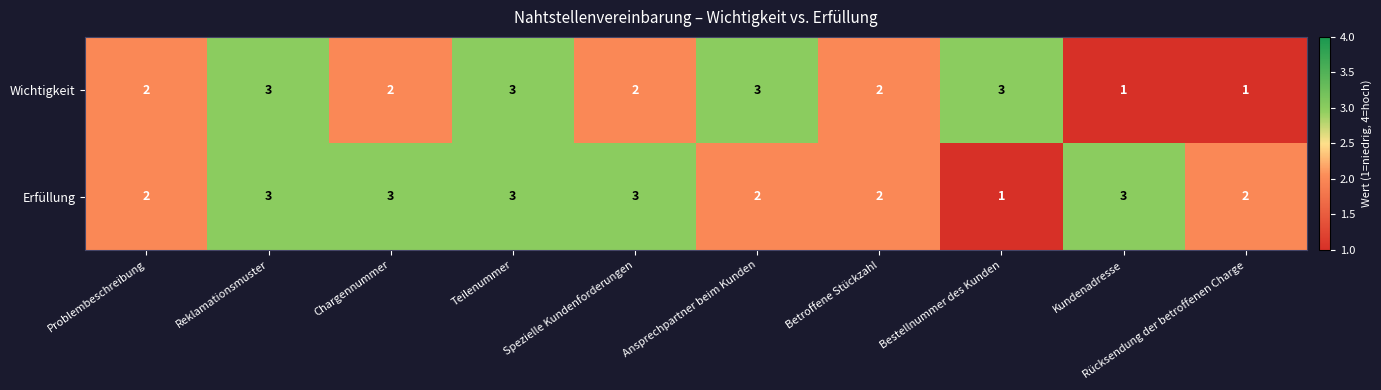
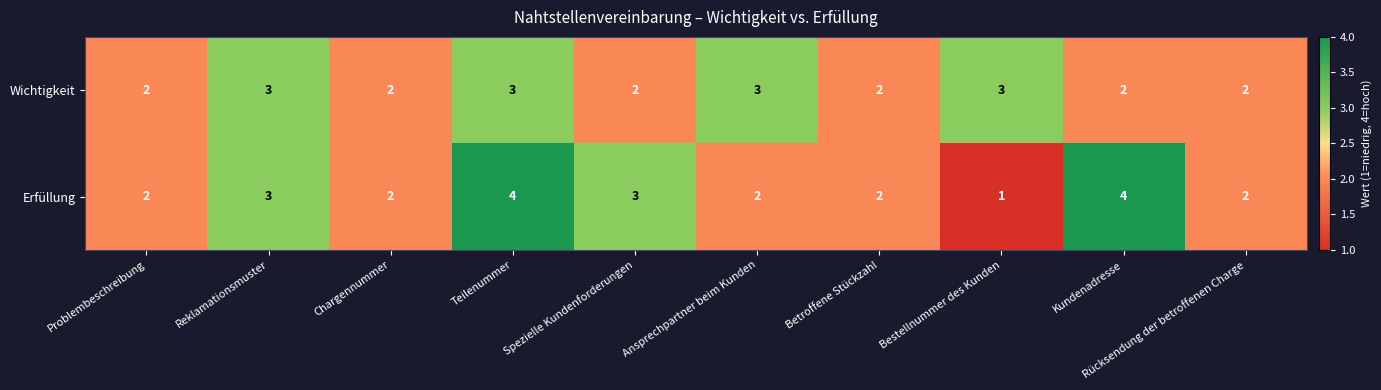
Wichtigkeit, Kundenadresse: 1 -> 2
Wichtigkeit, Rücksendung der betroffenen Charge: 1 -> 2
Erfüllung, Chargennummer: 3 -> 2
Erfüllung, Teilenummer: 3 -> 4
Erfüllung, Kundenadresse: 3 -> 4
